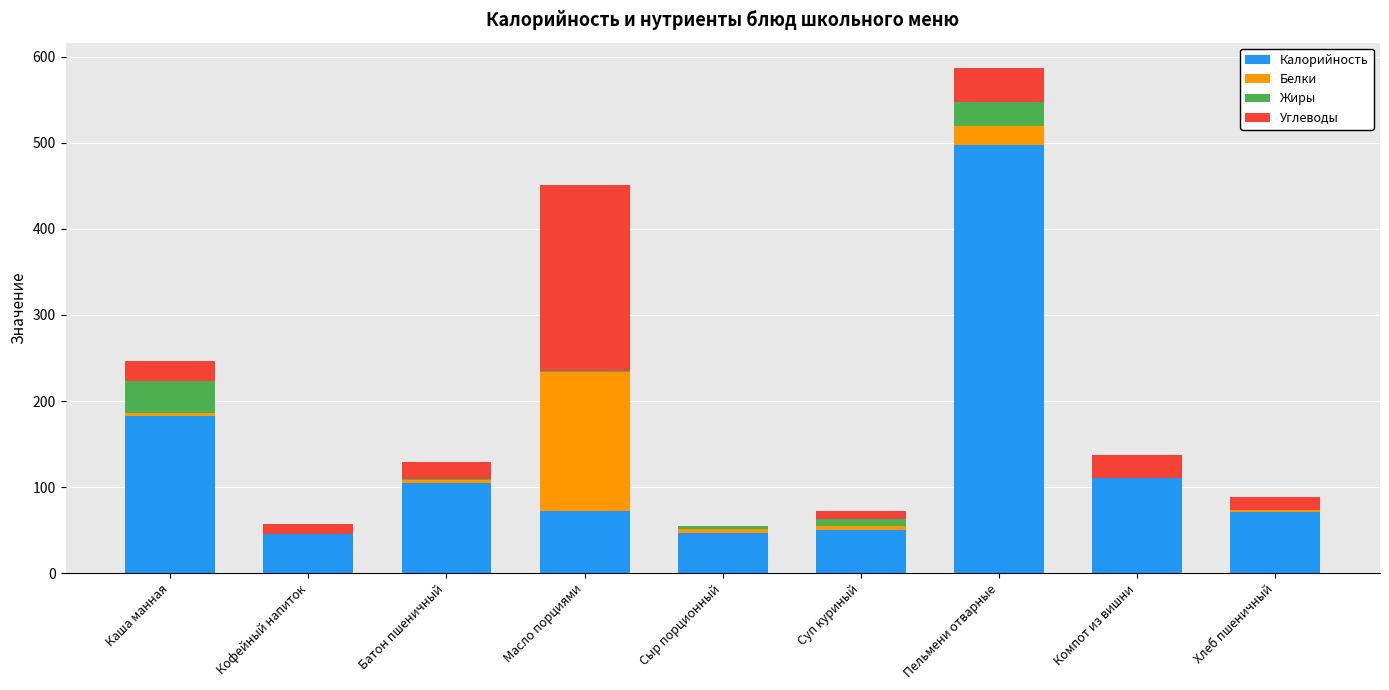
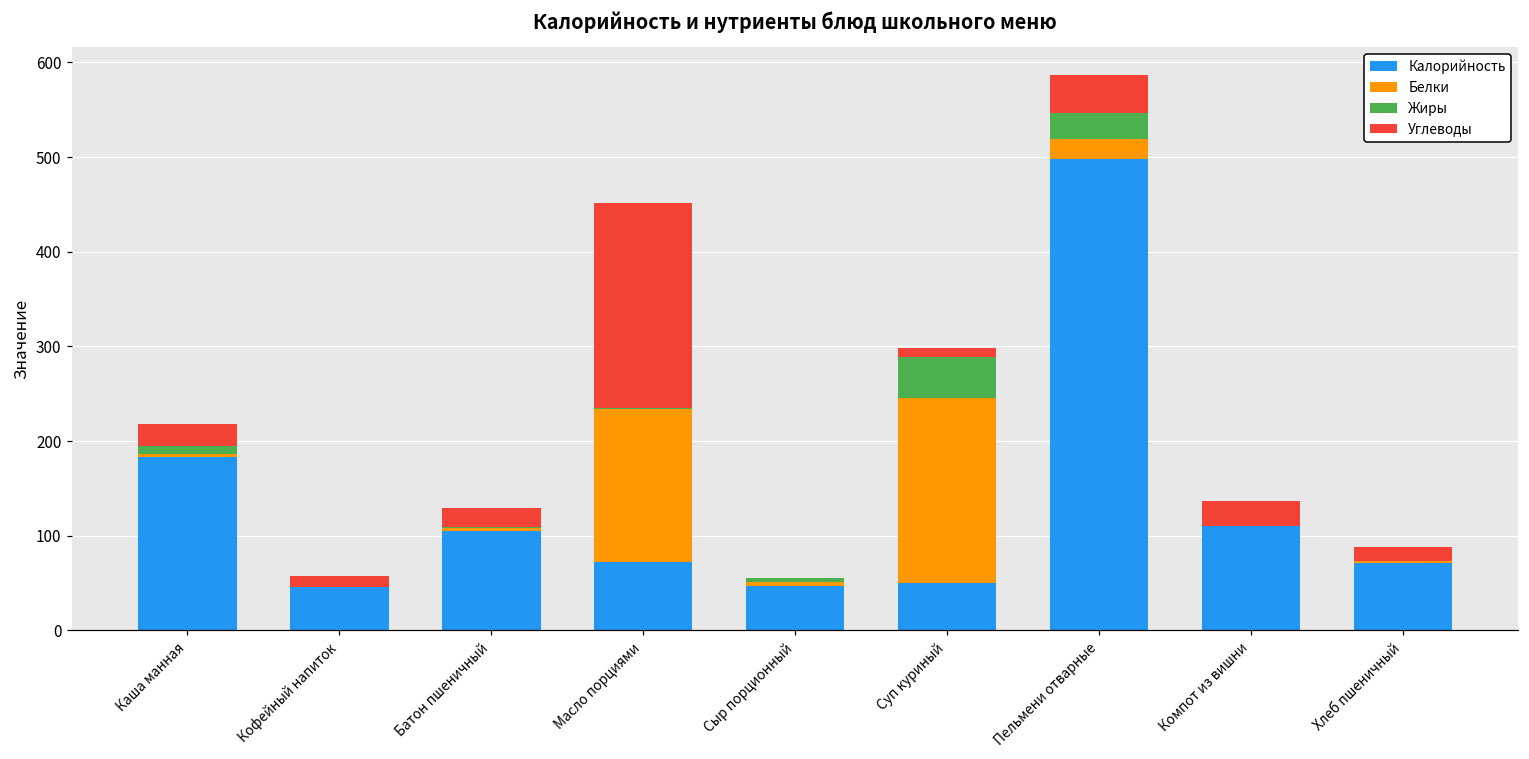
Жиры, Каша манная: 40 -> 10
Белки, Суп куриный: 10 -> 200
Жиры, Суп куриный: 10 -> 40
